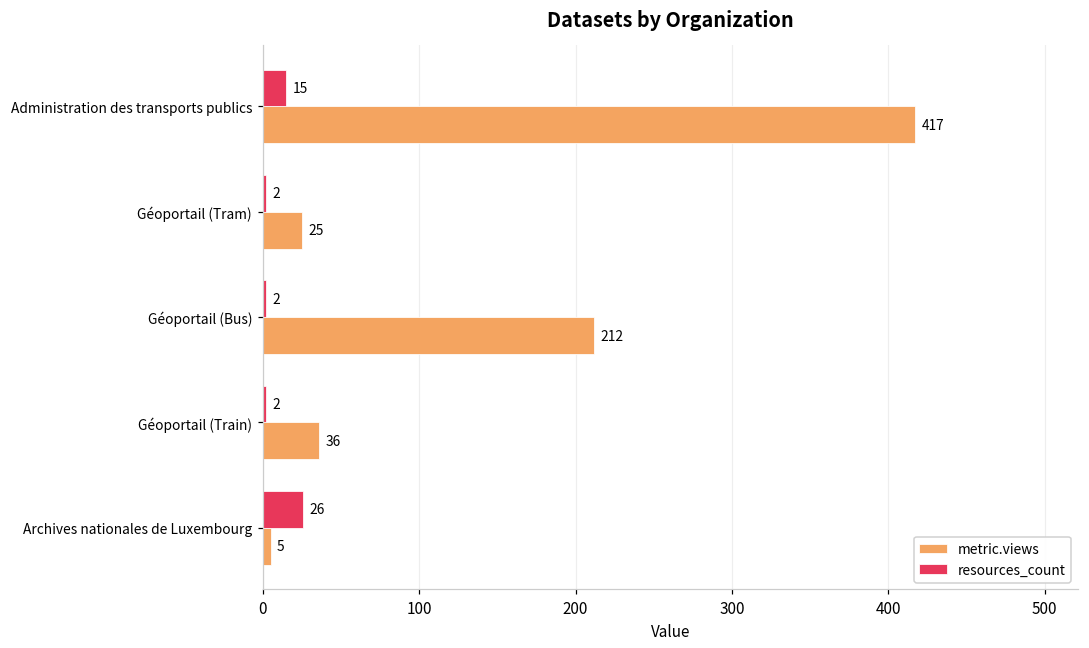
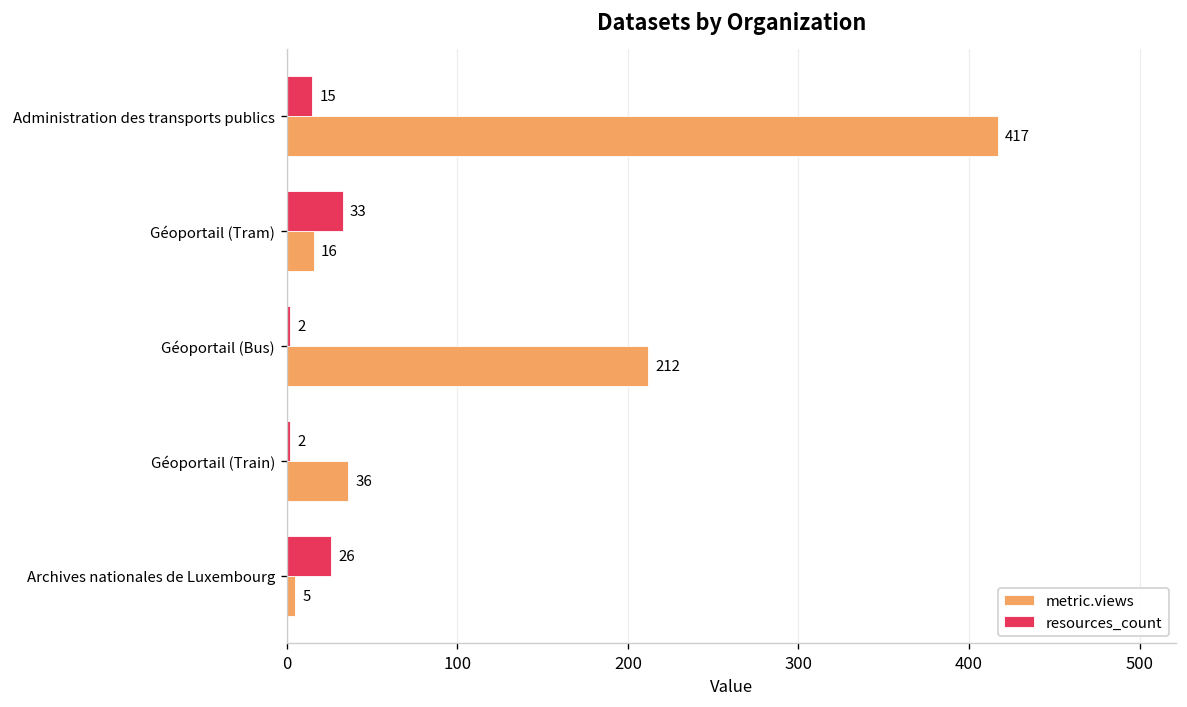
resources_count, Géoportail (Tram): 2 -> 33
metric.views, Géoportail (Tram): 25 -> 16
